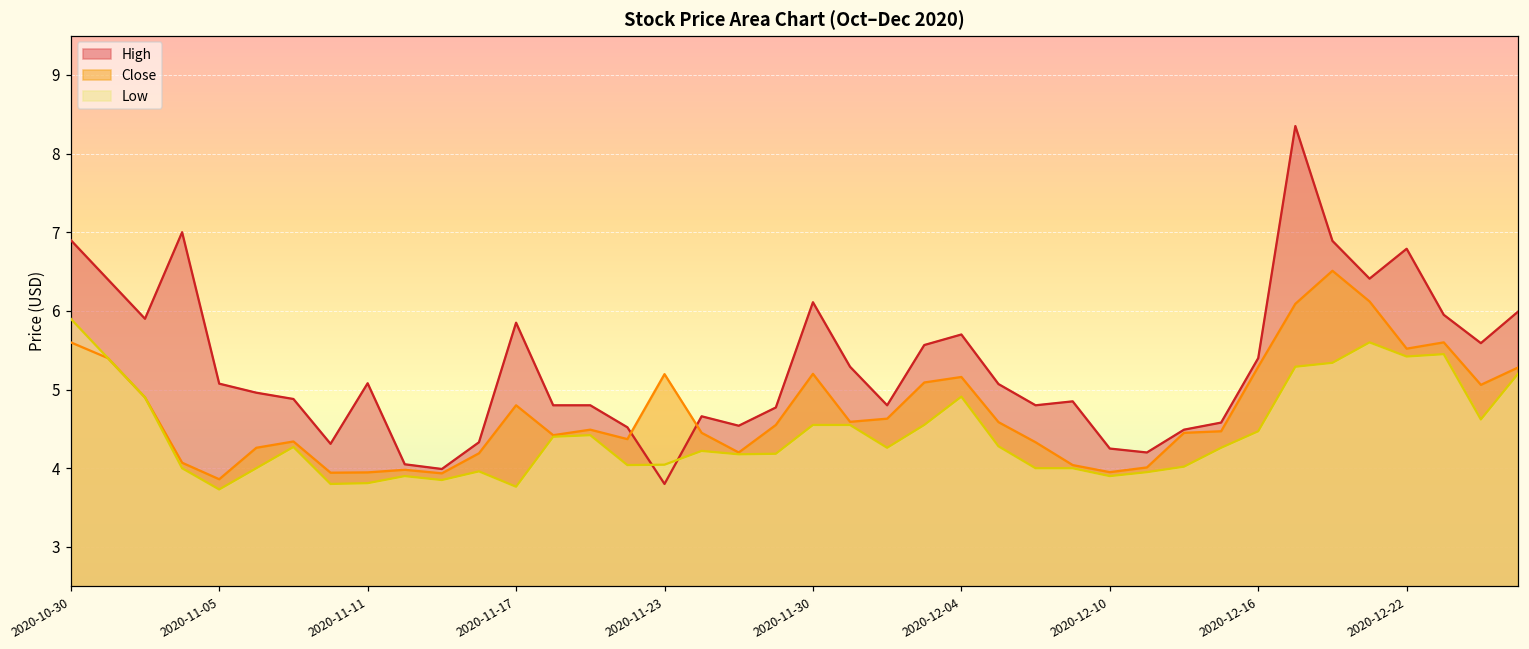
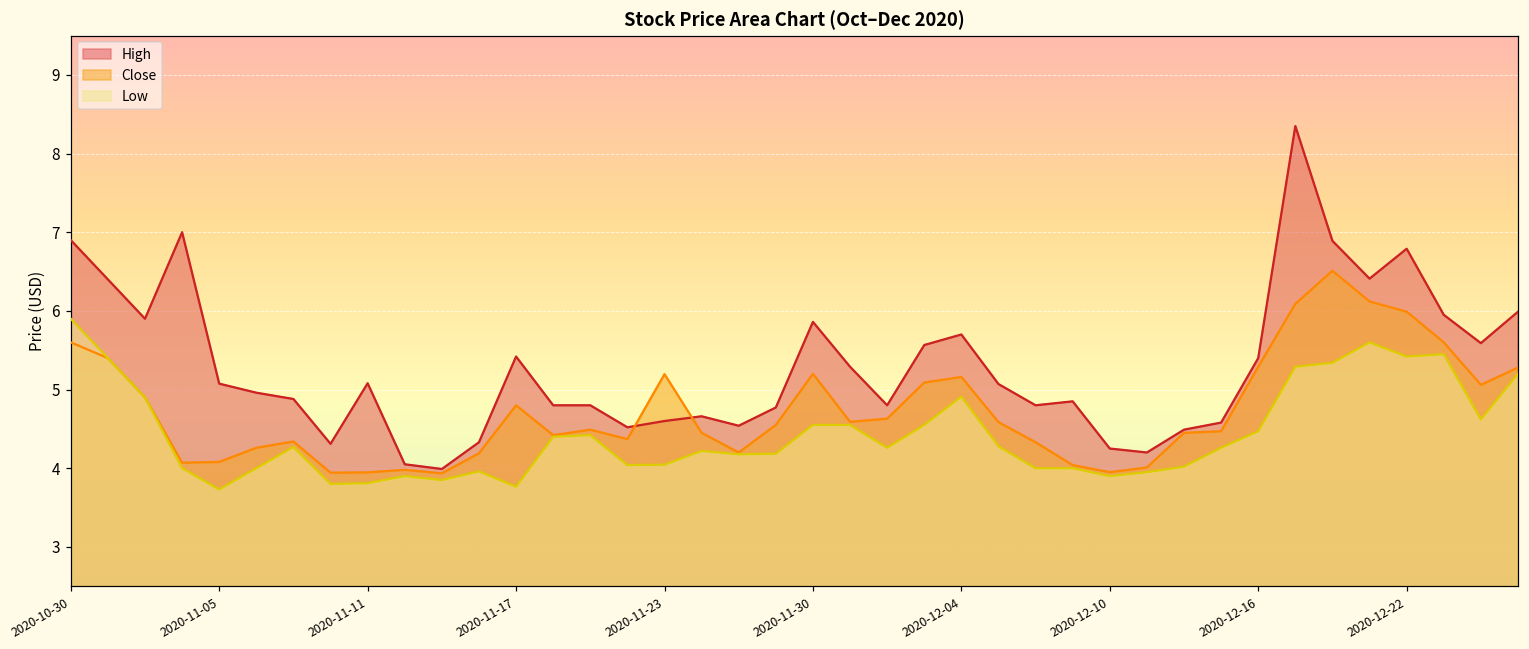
Close, 2020-11-05: 3.9 -> 4.1
High, 2020-11-17: 5.9 -> 5.4
High, 2020-11-23: 3.8 -> 4.6
High, 2020-11-30: 6.1 -> 5.9
Close, 2020-12-22: 5.5 -> 6.0
